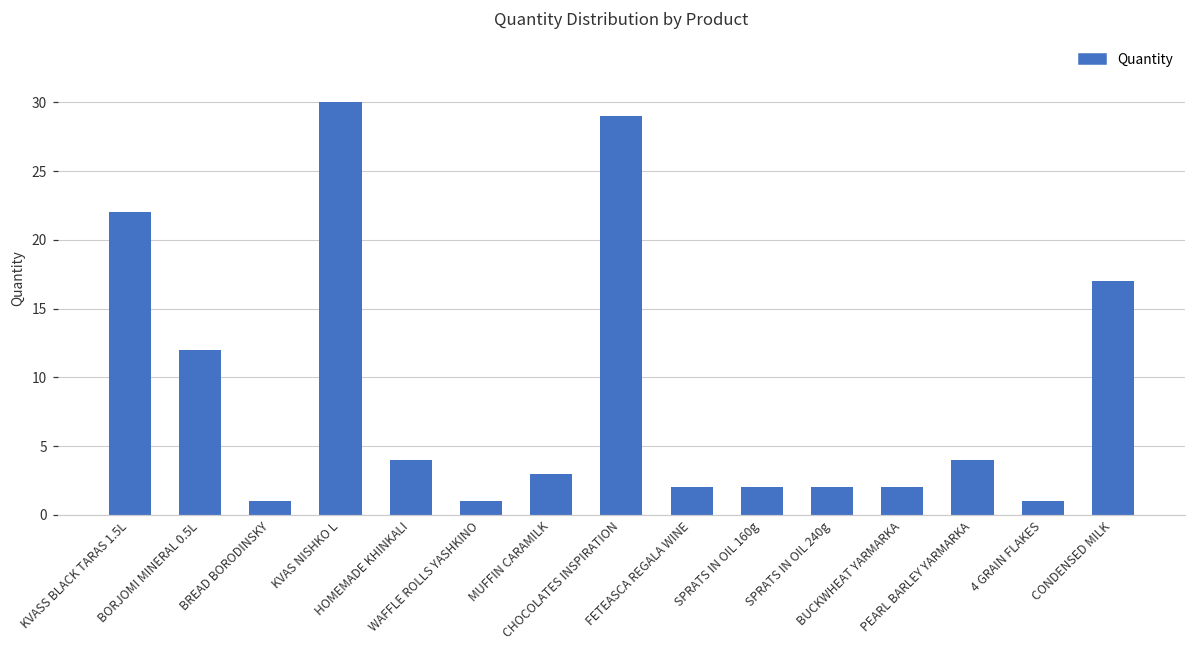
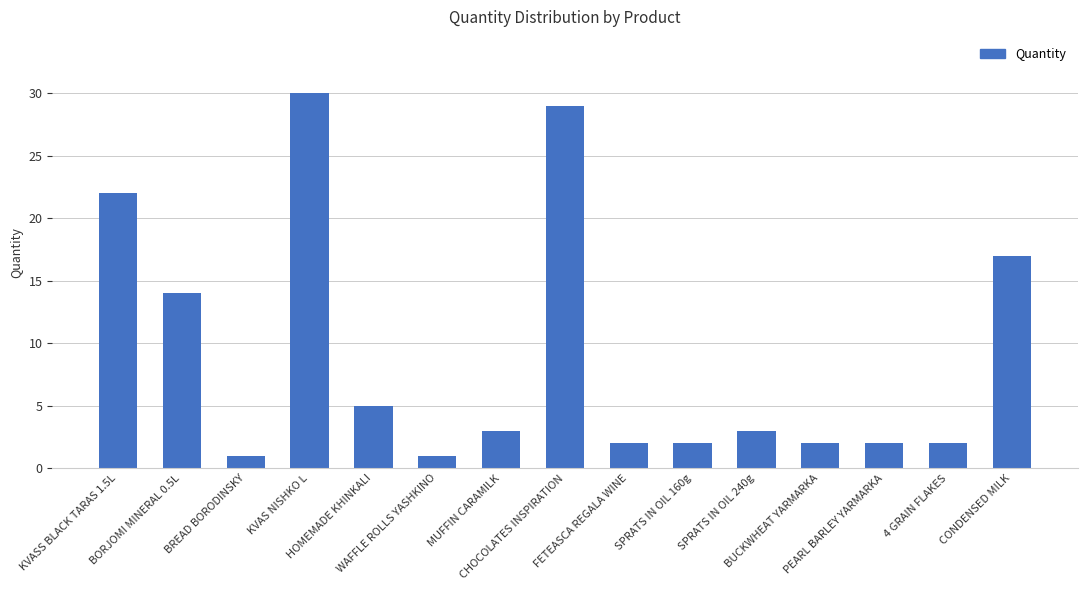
BORJOMI MINERAL 0.5L: 12 -> 14
HOMEMADE KHINKALI: 4 -> 5
SPRATS IN OIL 240g: 2 -> 3
PEARL BARLEY YARMARKA: 4 -> 2
4 GRAIN FLAKES: 1 -> 2
